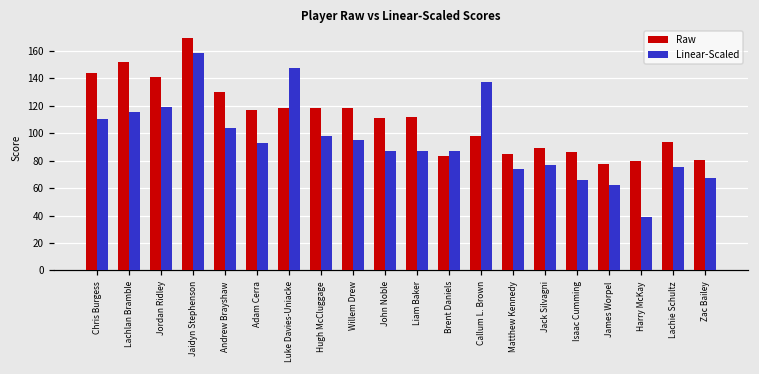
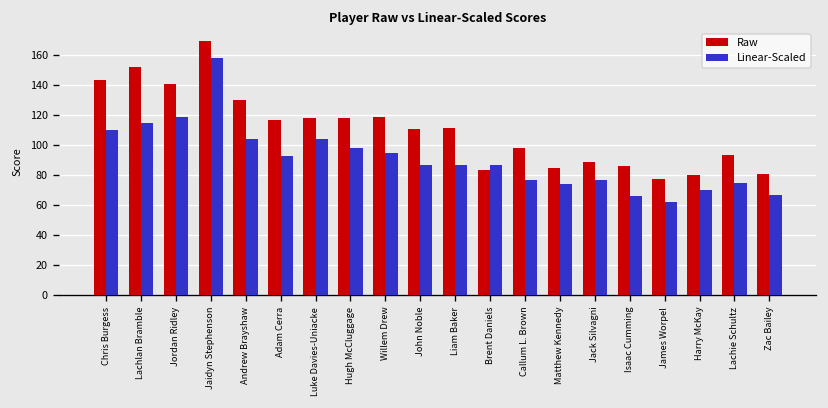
Linear-Scaled, Luke Davies-Uniacke: 147 -> 104
Linear-Scaled, Callum L. Brown: 137 -> 77
Linear-Scaled, Harry McKay: 39 -> 70
